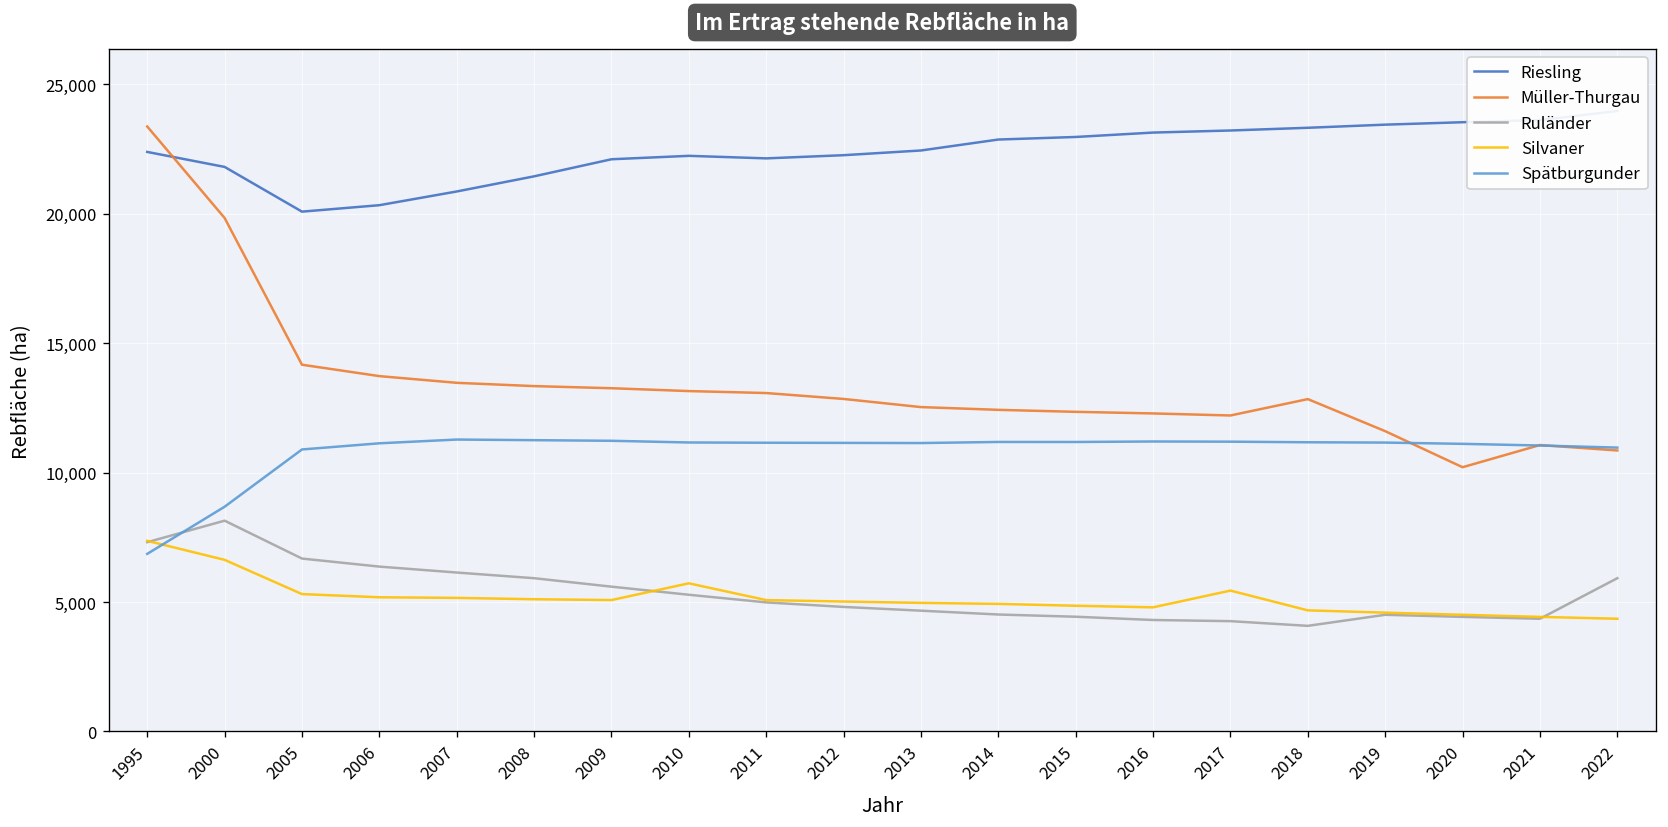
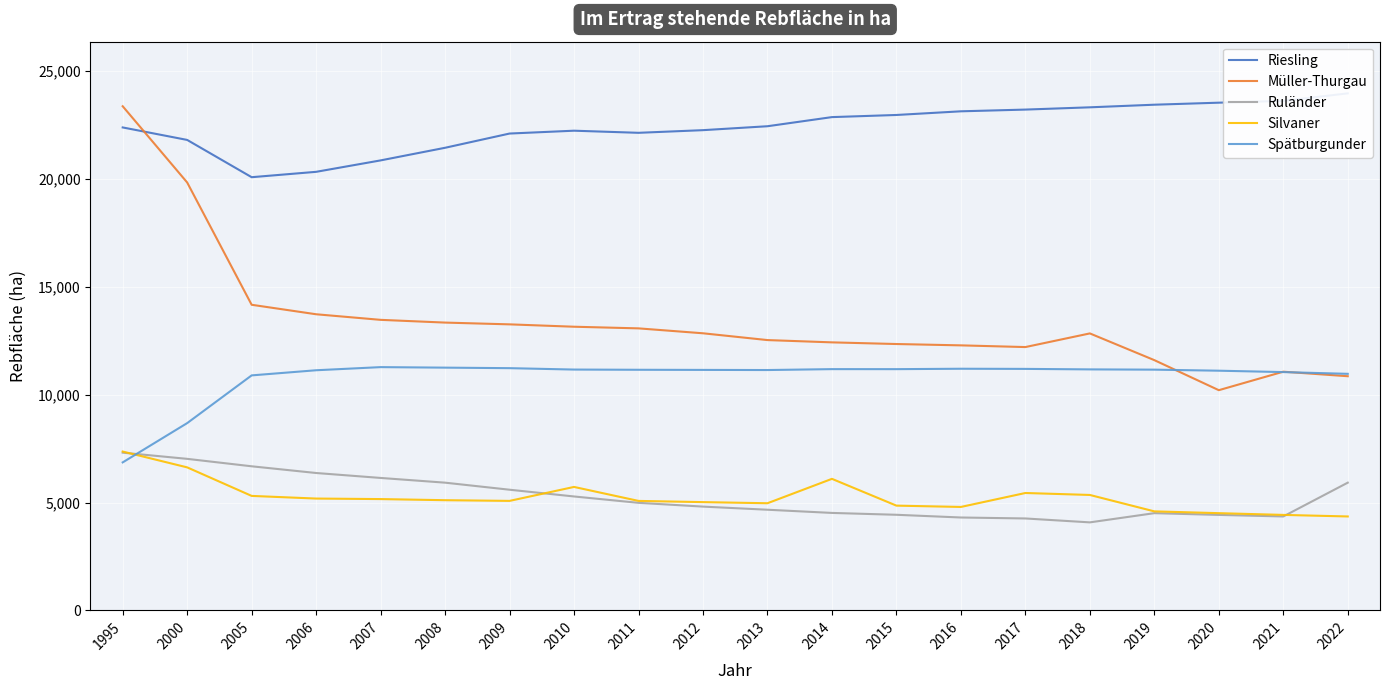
Ruländer, 2000: 8,100 -> 7,000
Silvaner, 2014: 4,900 -> 6,100
Silvaner, 2018: 4,700 -> 5,400
